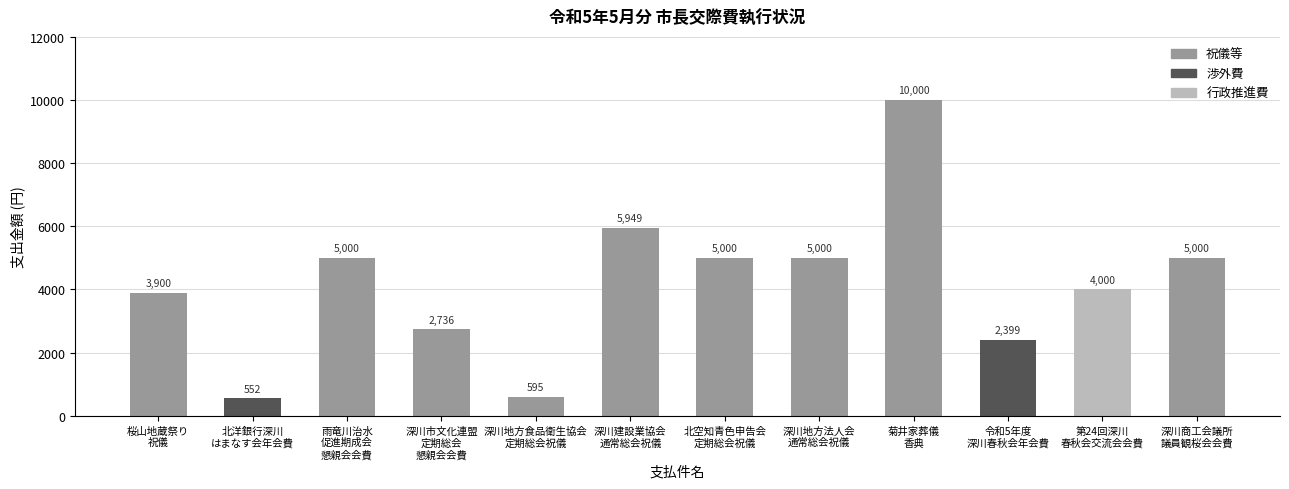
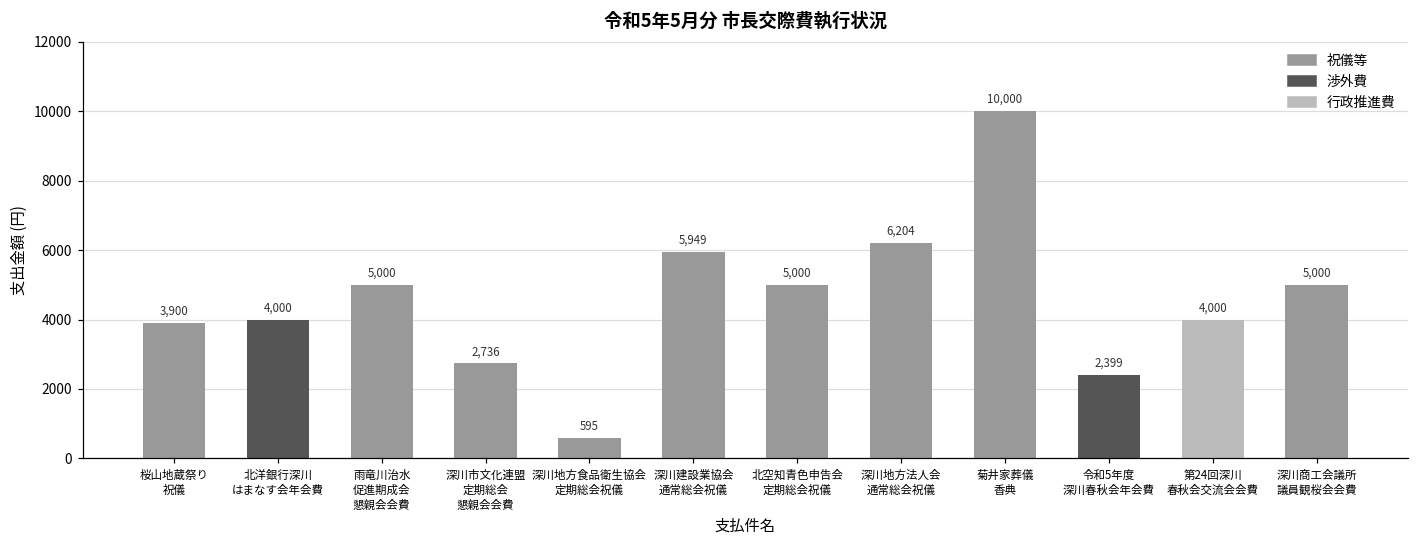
北洋銀行深川 はまなす会年会費: 552 -> 4,000
深川地方法人会 通常総会祝儀: 5,000 -> 6,204
